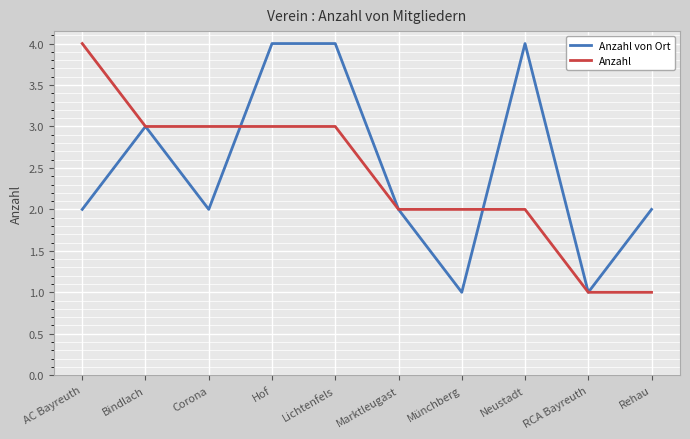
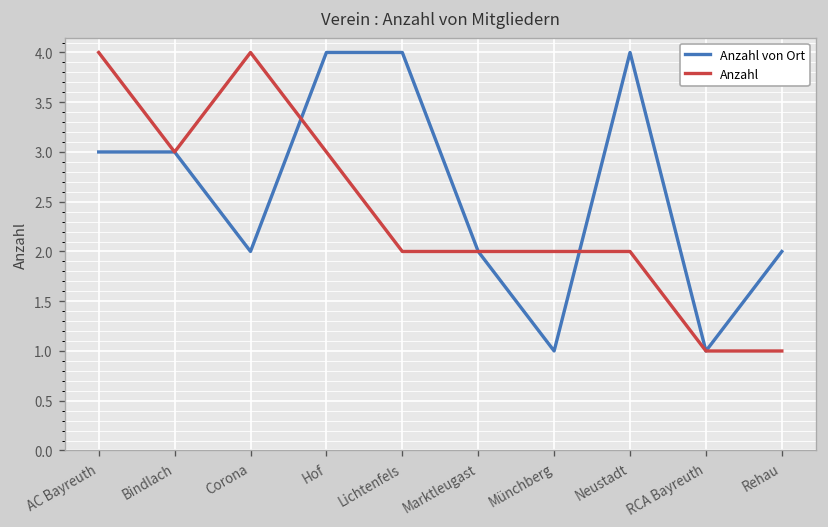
Anzahl von Ort, AC Bayreuth: 2 -> 3
Anzahl, Corona: 3 -> 4
Anzahl, Lichtenfels: 3 -> 2
